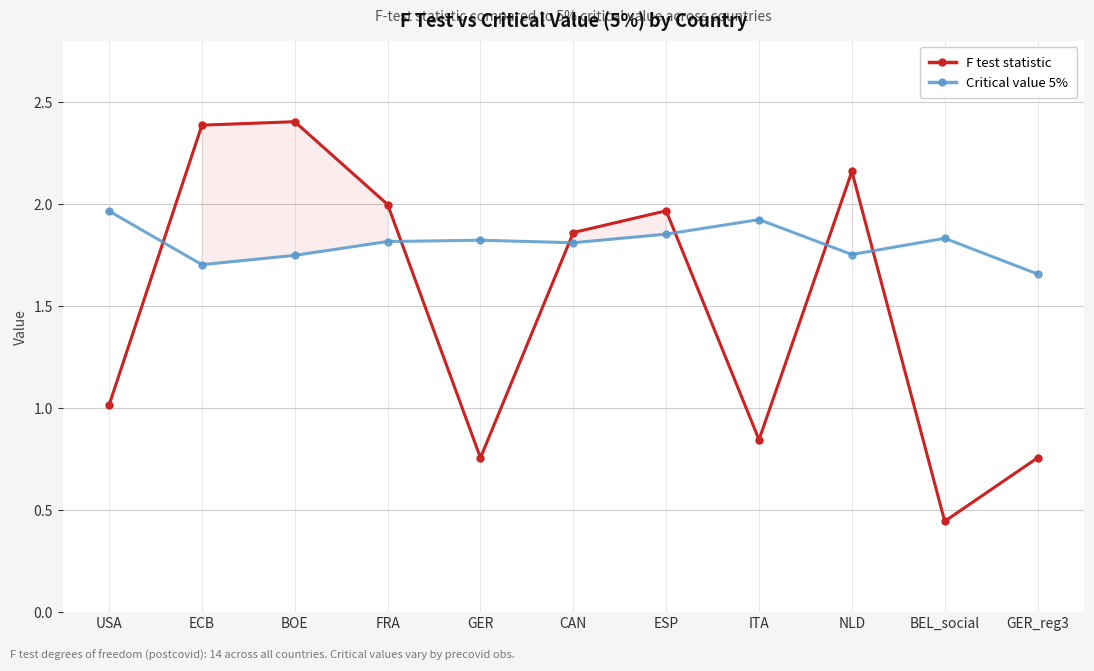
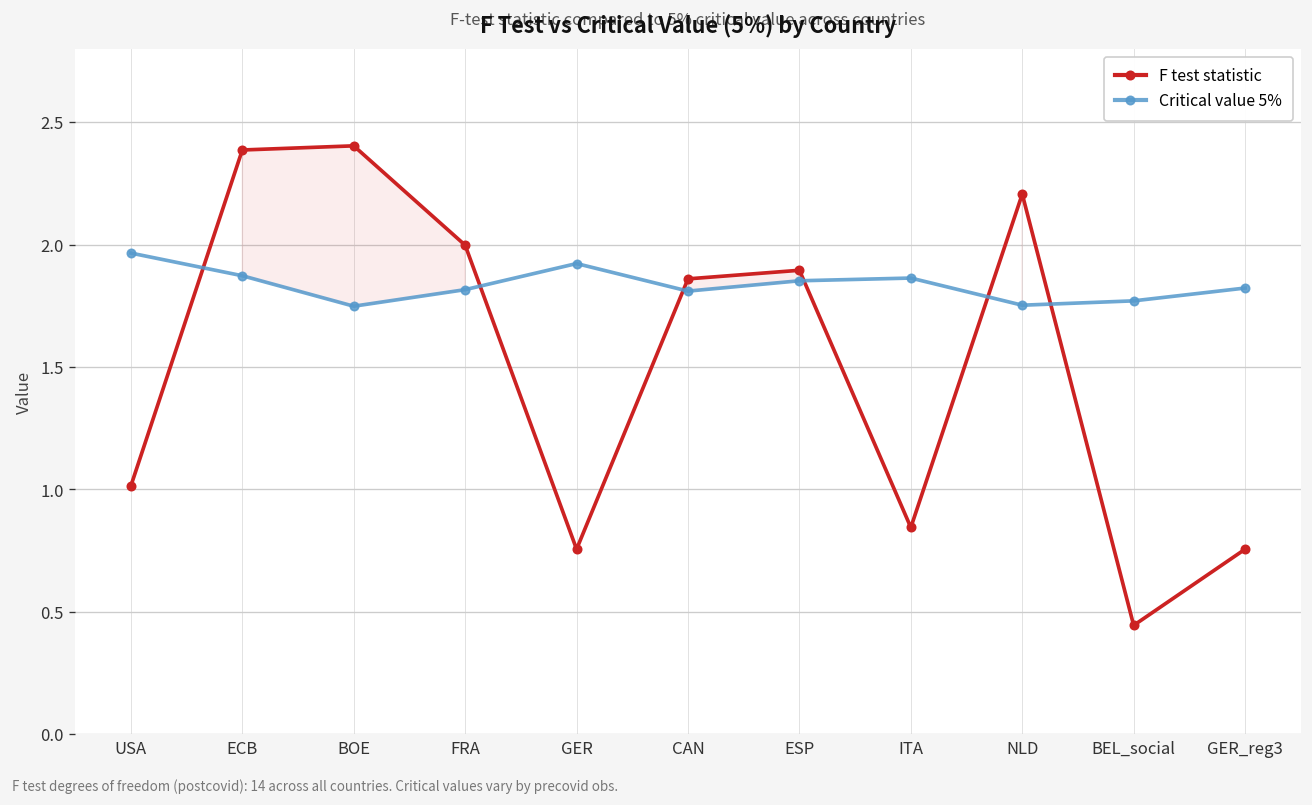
Critical value 5%, ECB: 1.70 -> 1.87
Critical value 5%, GER: 1.82 -> 1.92
F test statistic, ESP: 1.97 -> 1.89
Critical value 5%, ITA: 1.92 -> 1.86
F test statistic, NLD: 2.16 -> 2.21
Critical value 5%, BEL_social: 1.83 -> 1.77
Critical value 5%, GER_reg3: 1.66 -> 1.82
